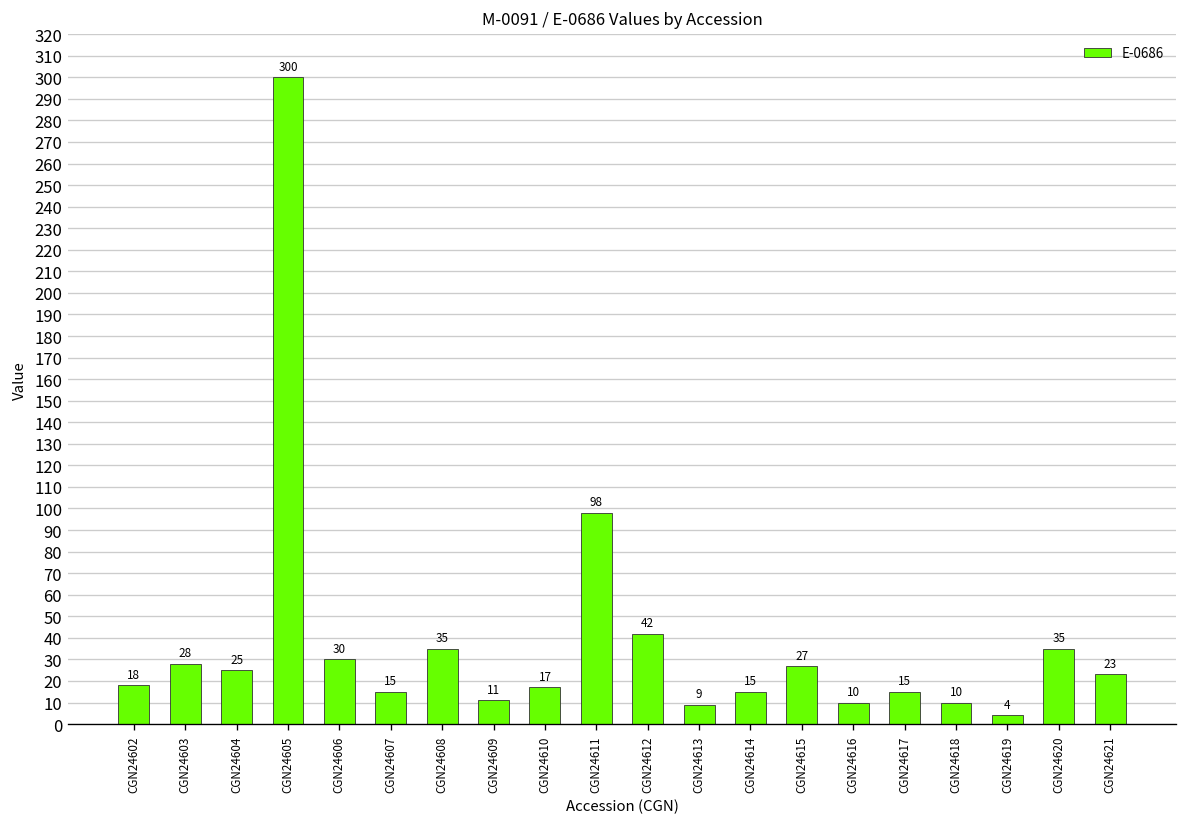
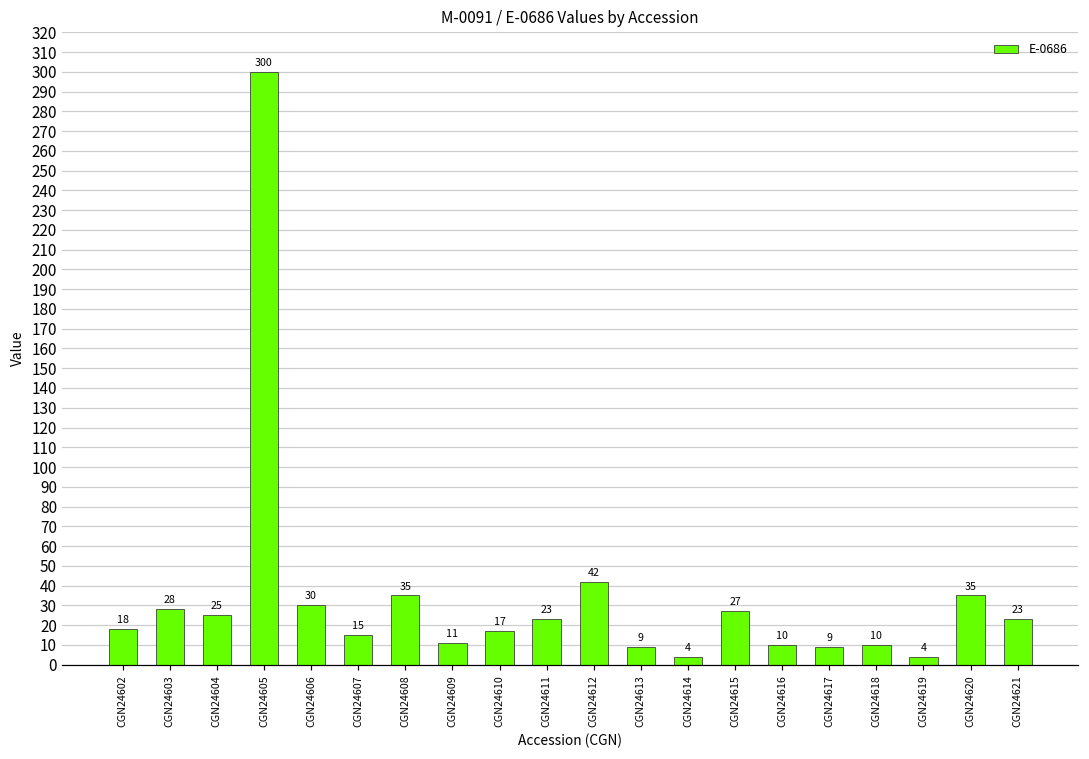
CGN24611: 98 -> 23
CGN24614: 15 -> 4
CGN24617: 15 -> 9
